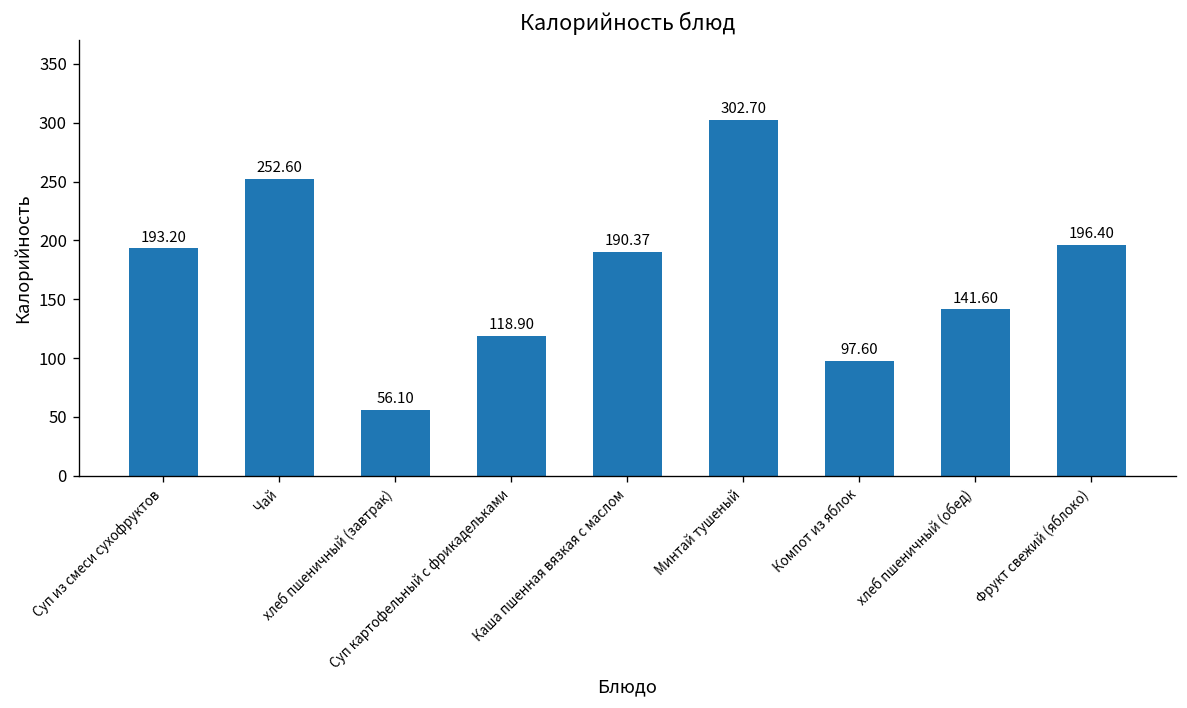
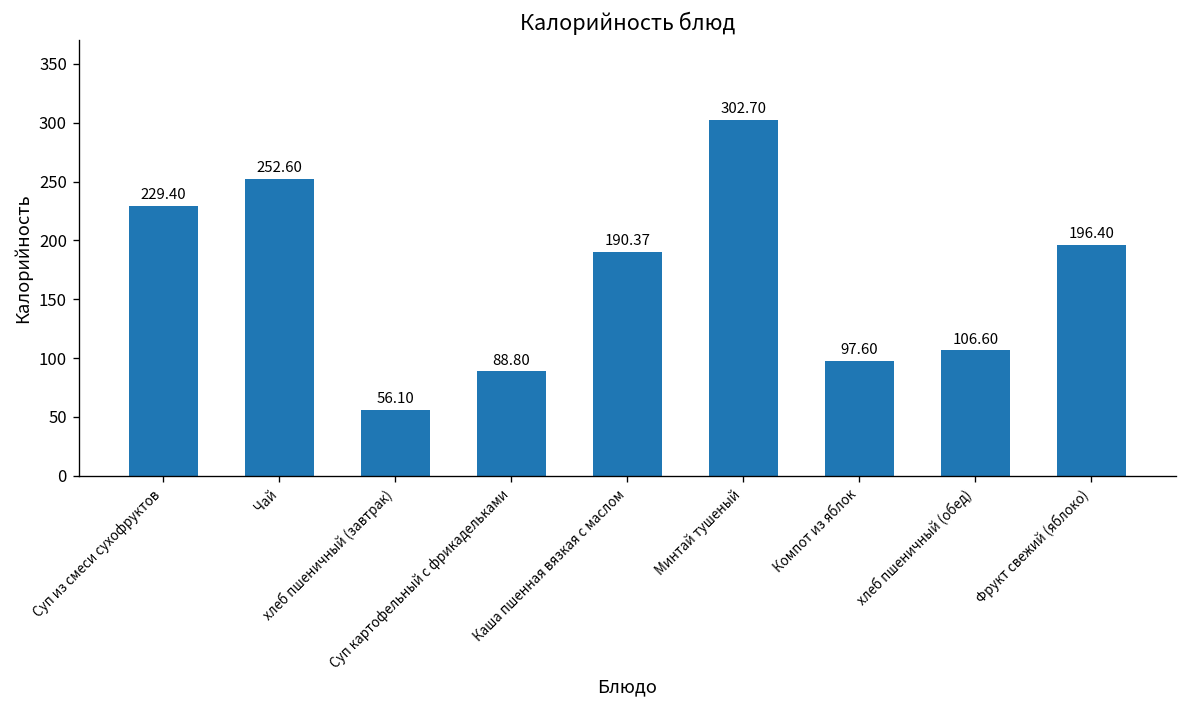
Суп из смеси сухофруктов: 193.20 -> 229.40
Суп картофельный с фрикадельками: 118.90 -> 88.80
хлеб пшеничный (обед): 141.60 -> 106.60
